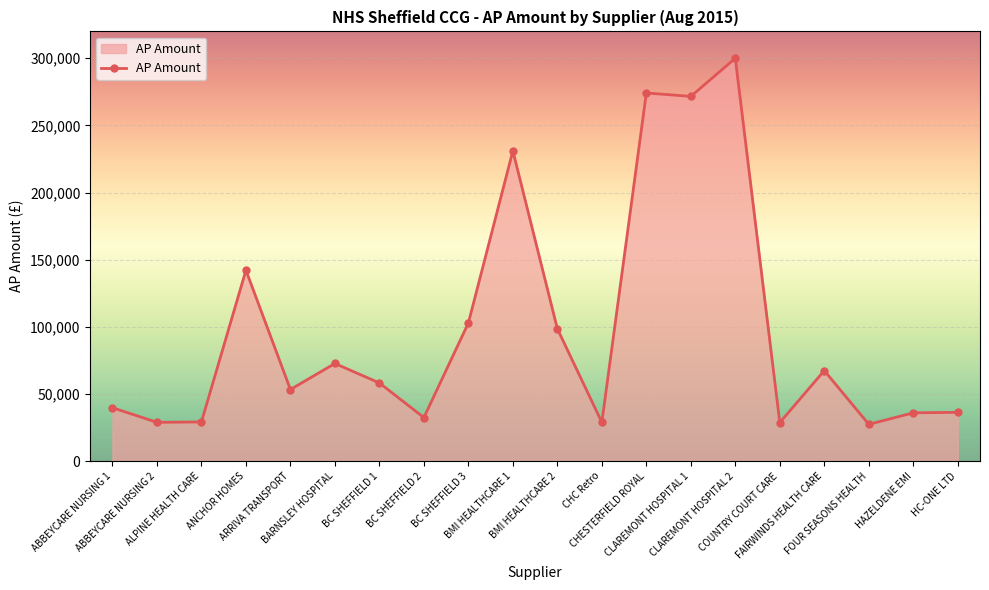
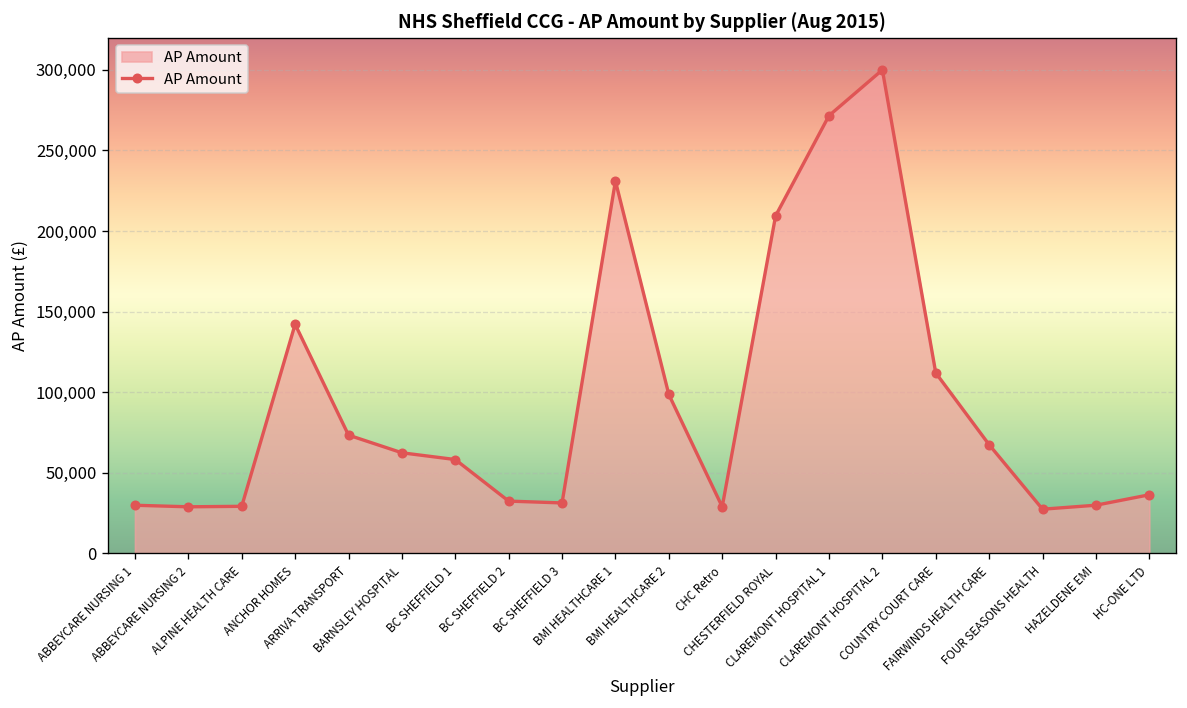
ABBEYCARE NURSING 1: 40,000 -> 30,000
ARRIVA TRANSPORT: 53,000 -> 73,000
BARNSLEY HOSPITAL: 73,000 -> 62,000
BC SHEFFIELD 3: 103,000 -> 31,000
CHESTERFIELD ROYAL: 274,000 -> 209,000
COUNTRY COURT CARE: 29,000 -> 112,000
HAZELDENE EMI: 36,000 -> 30,000
